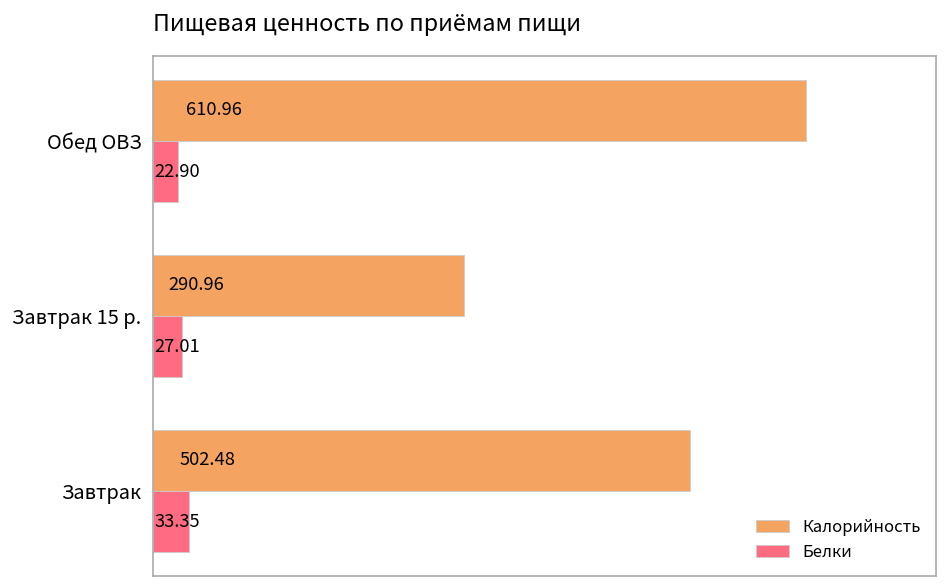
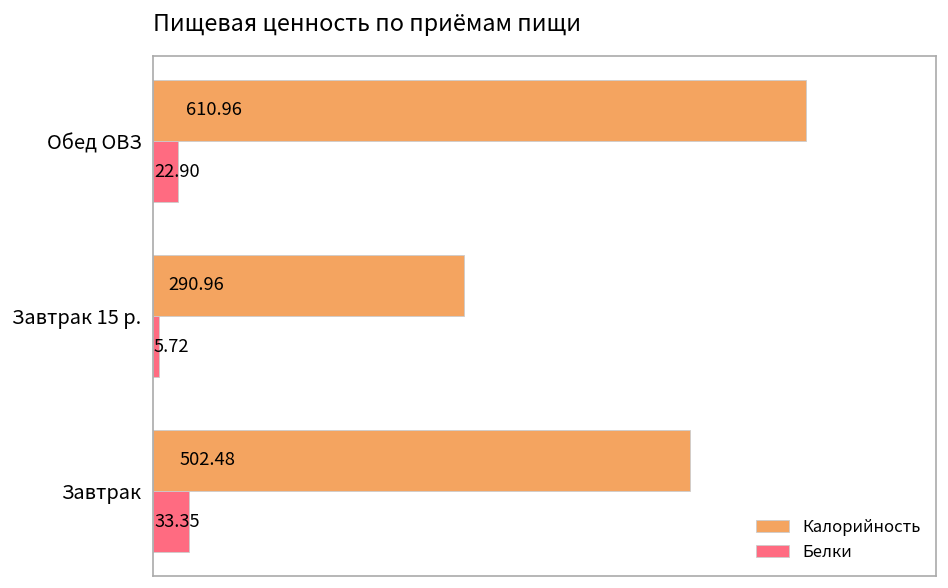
Белки, Завтрак 15 р.: 27.01 -> 5.72
